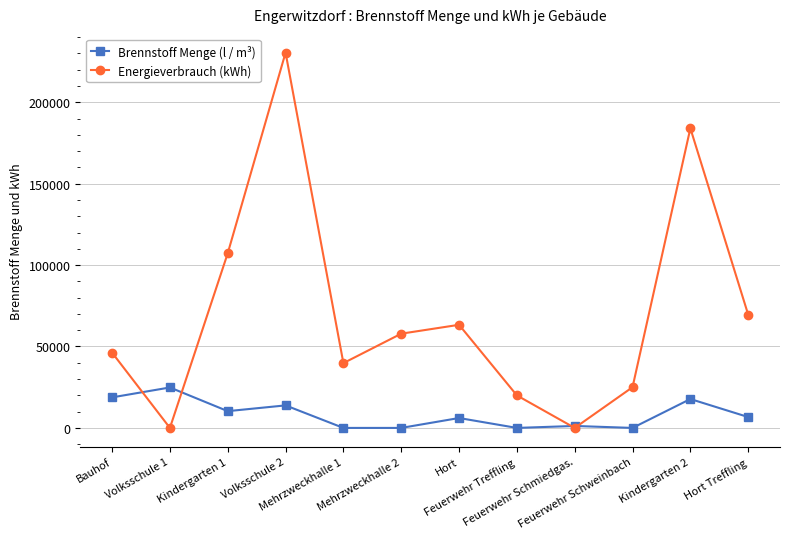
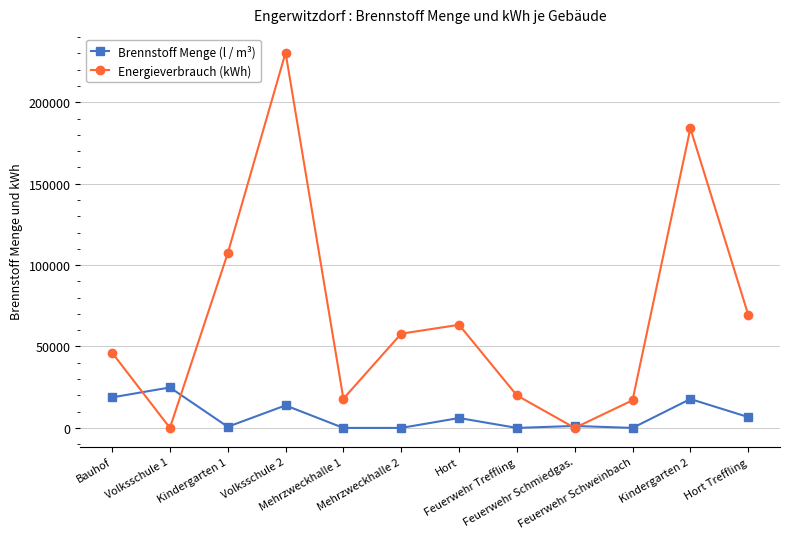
Brennstoff Menge (l / m³), Kindergarten 1: 10000 -> 1000
Energieverbrauch (kWh), Mehrzweckhalle 1: 40000 -> 18000
Energieverbrauch (kWh), Feuerwehr Schweinbach: 25000 -> 17000
